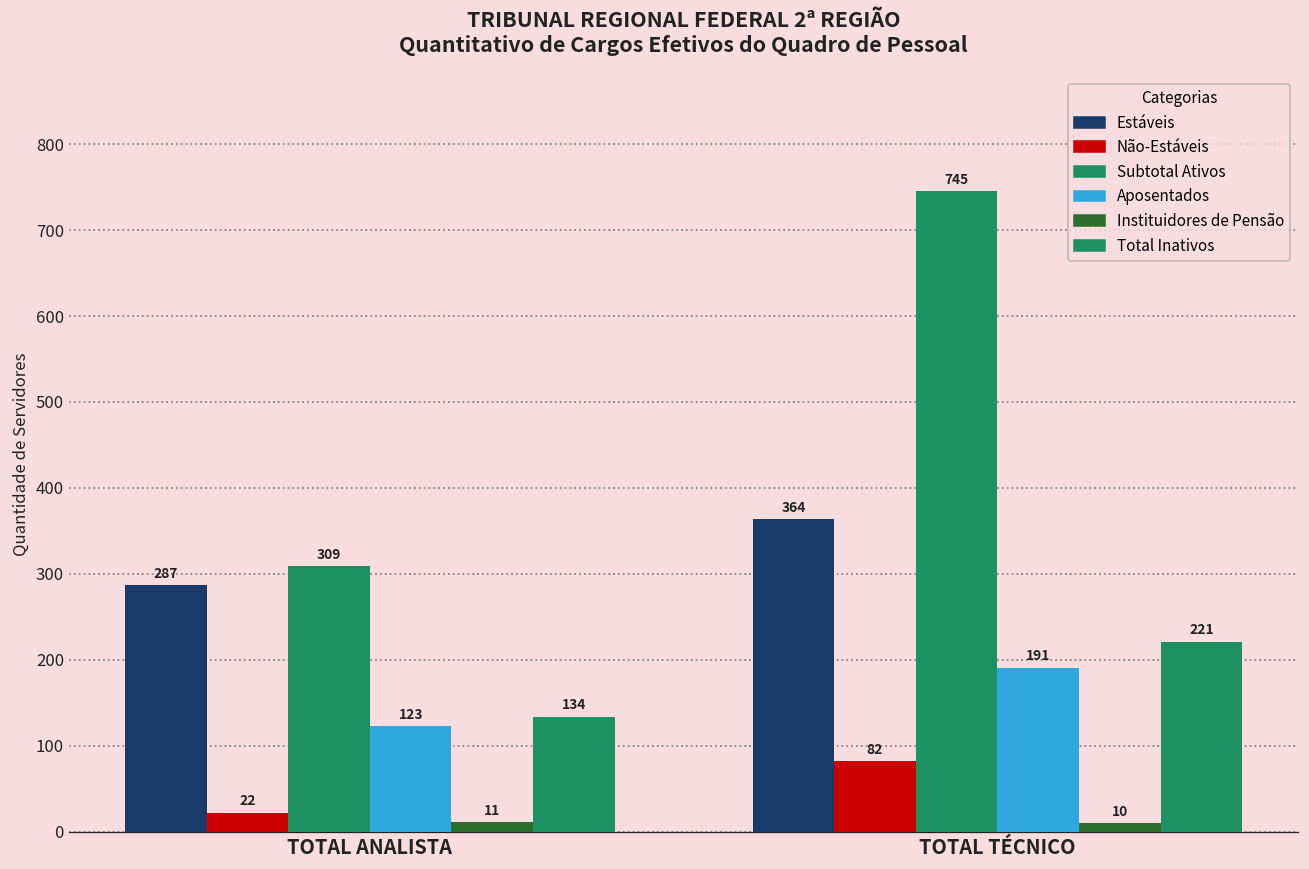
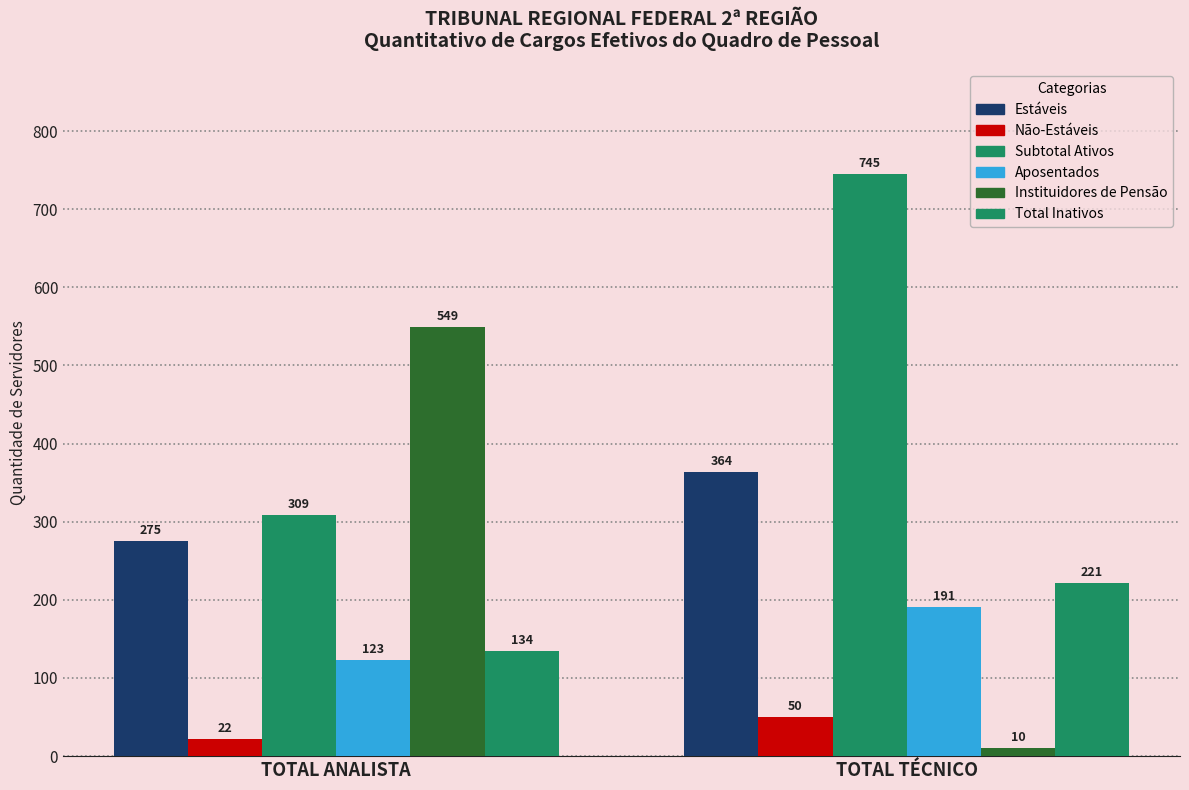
Estáveis, TOTAL ANALISTA: 287 -> 275
Instituidores de Pensão, TOTAL ANALISTA: 11 -> 549
Não-Estáveis, TOTAL TÉCNICO: 82 -> 50
